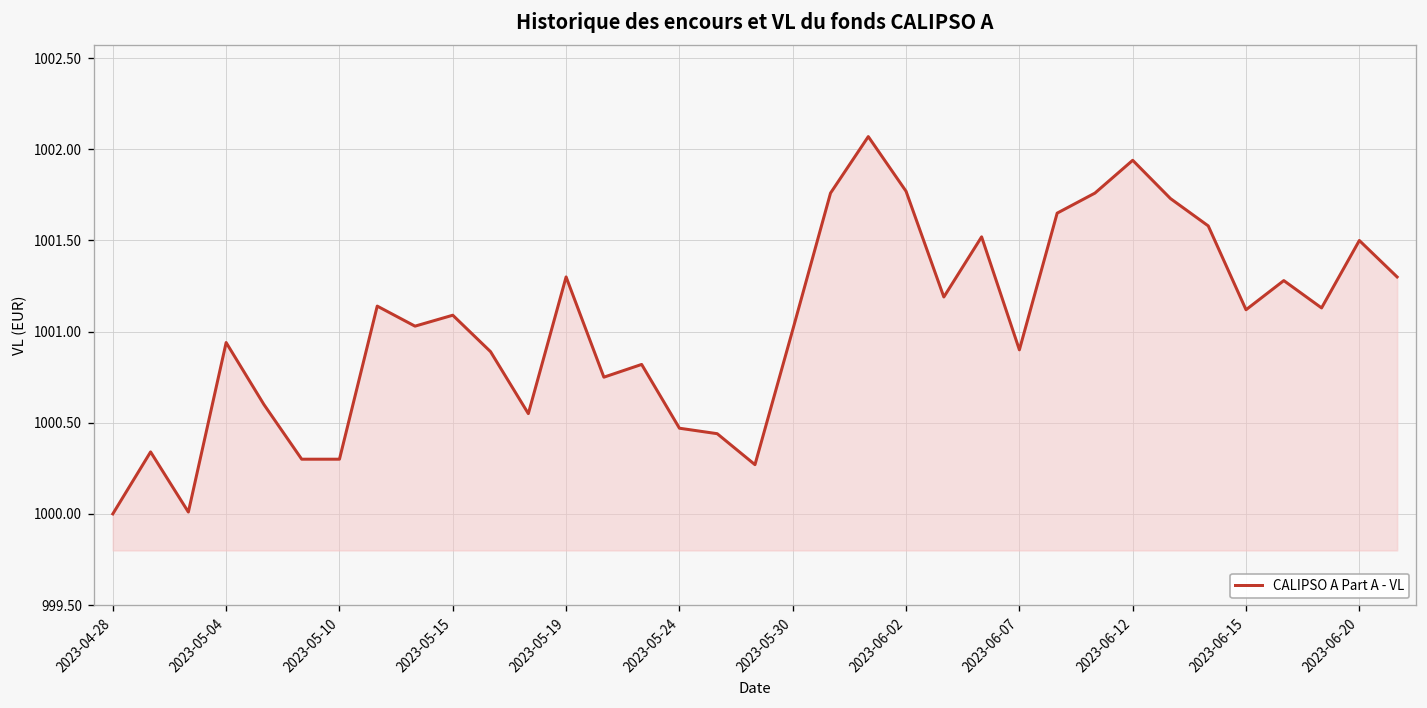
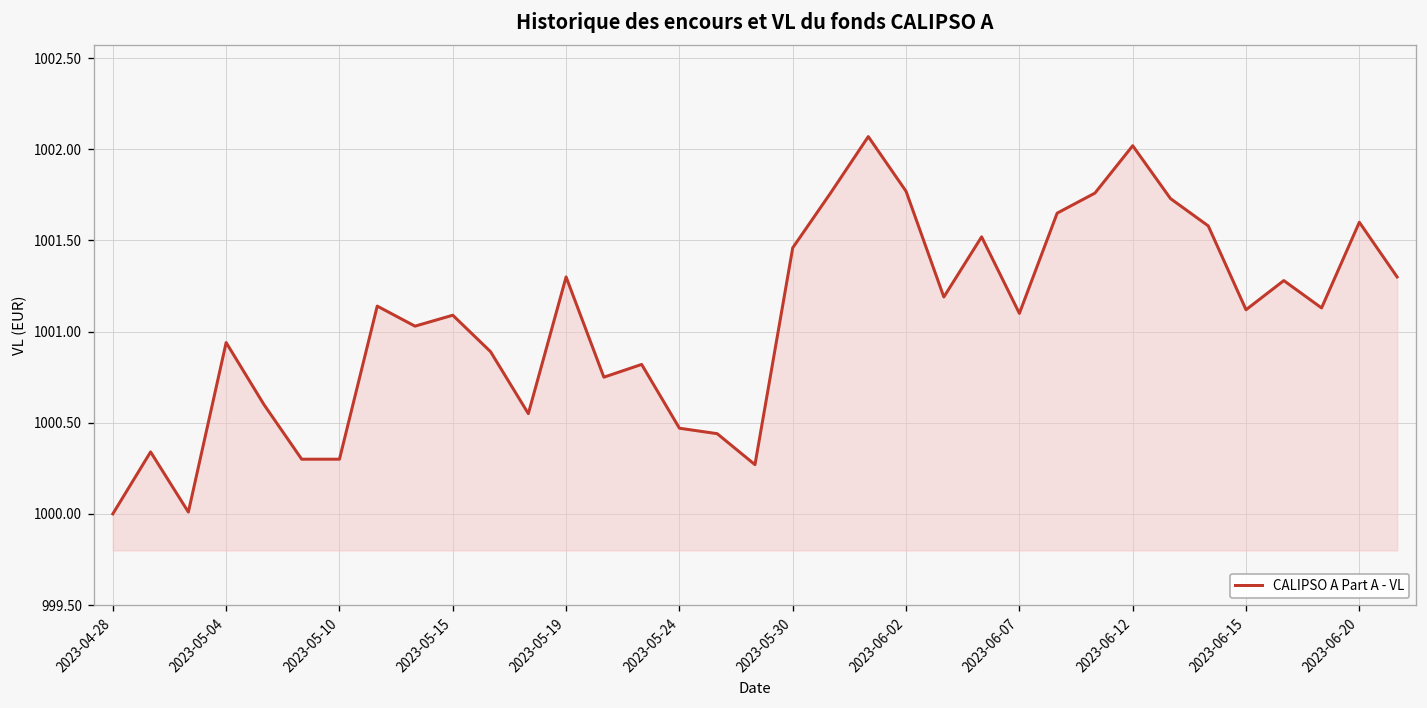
2023-05-30: 1001.01 -> 1001.46
2023-06-07: 1000.9 -> 1001.1
2023-06-12: 1001.94 -> 1002.02
2023-06-20: 1001.5 -> 1001.6
